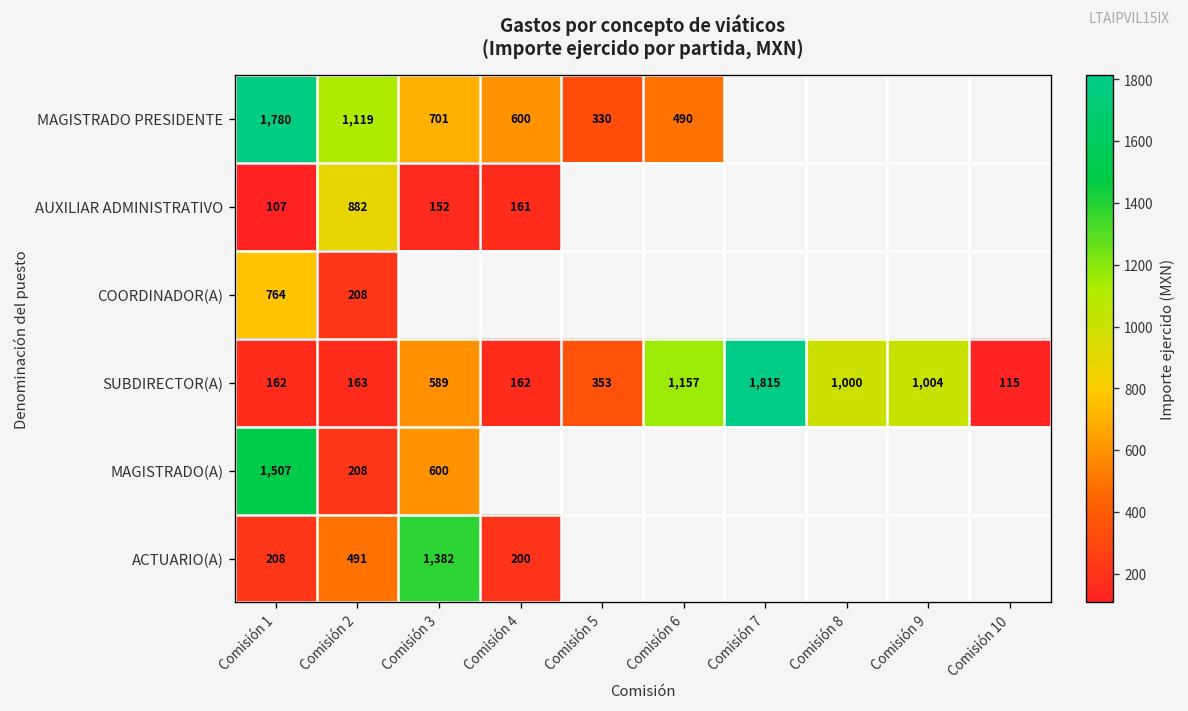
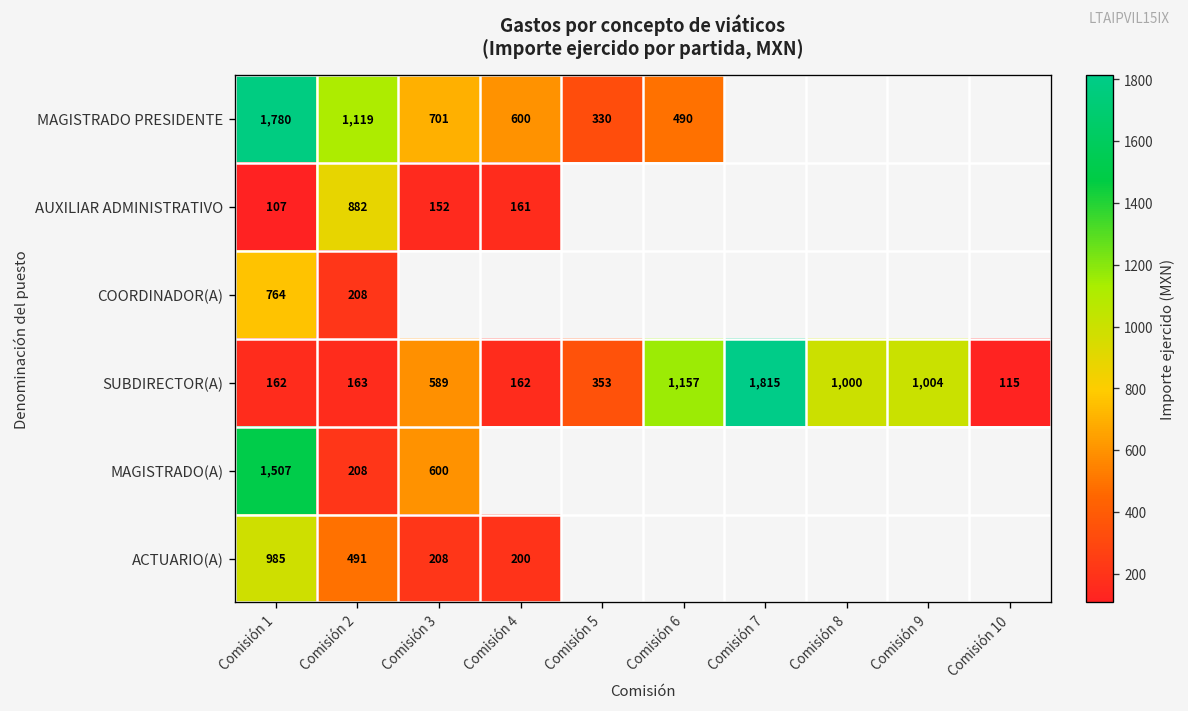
ACTUARIO(A), Comisión 1: 208 -> 985
ACTUARIO(A), Comisión 3: 1,382 -> 208
